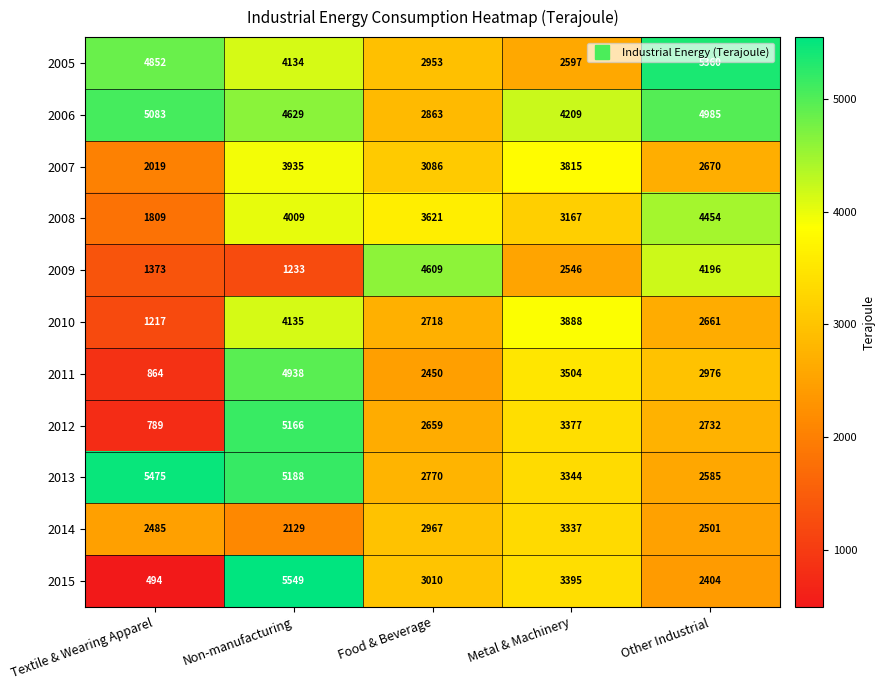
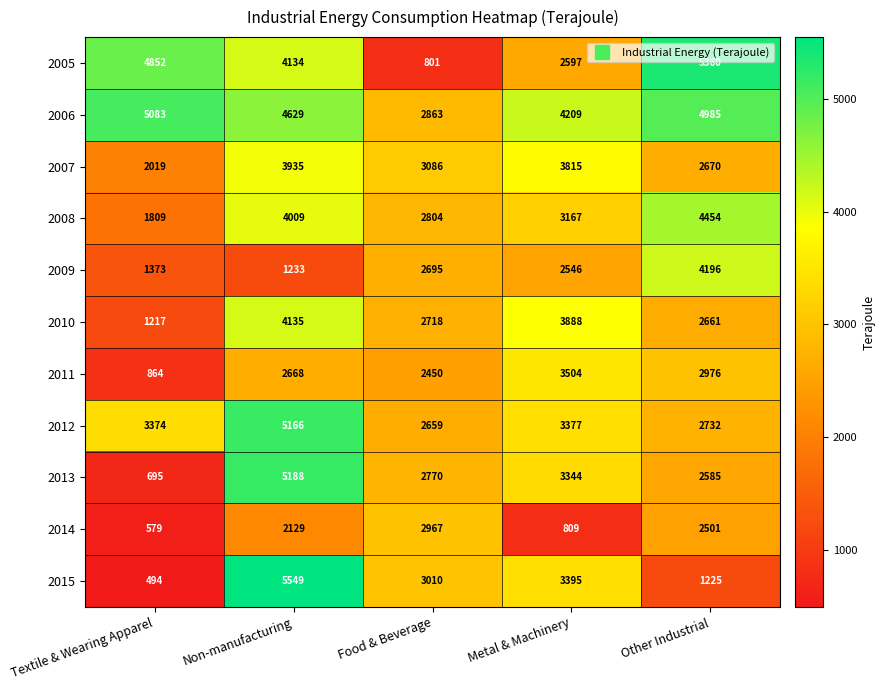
2005, Food & Beverage: 2953 -> 801
2008, Food & Beverage: 3621 -> 2804
2009, Food & Beverage: 4609 -> 2695
2011, Non-manufacturing: 4938 -> 2668
2012, Textile & Wearing Apparel: 789 -> 3374
2013, Textile & Wearing Apparel: 5475 -> 695
2014, Textile & Wearing Apparel: 2485 -> 579
2014, Metal & Machinery: 3337 -> 809
2015, Other Industrial: 2404 -> 1225
